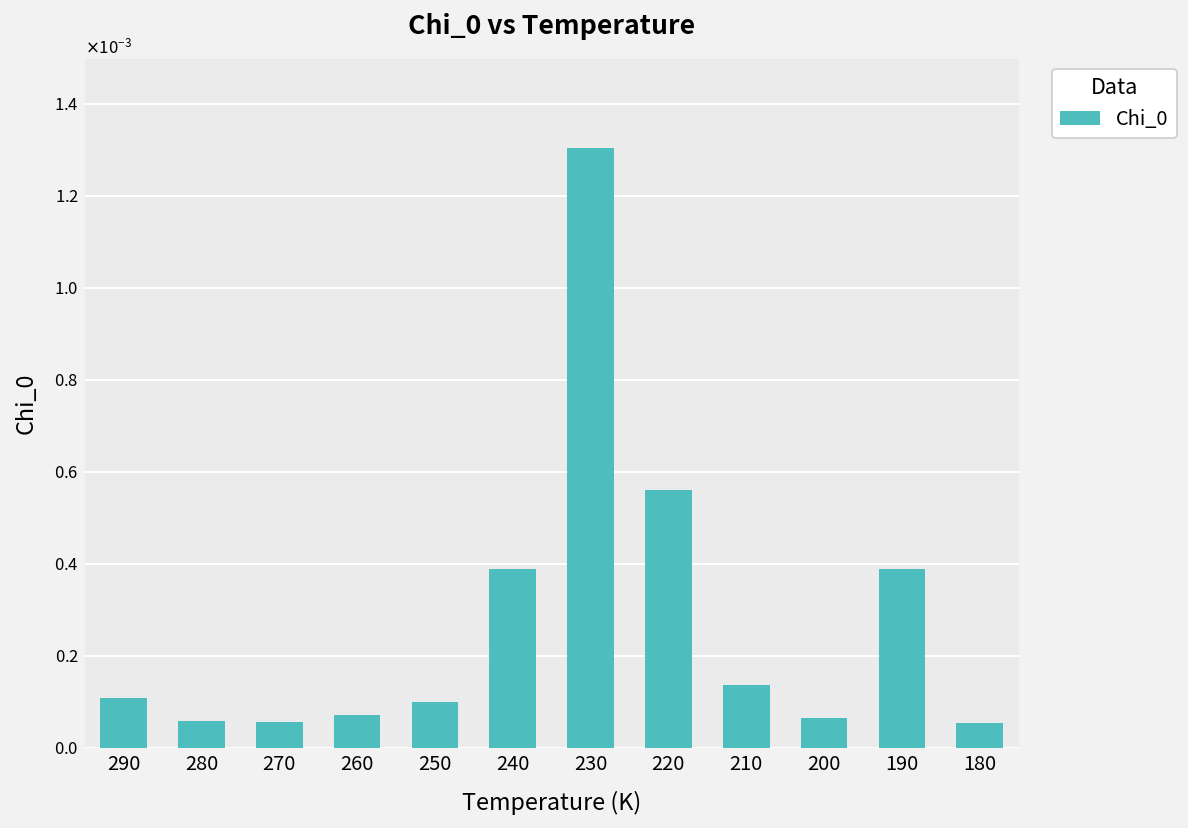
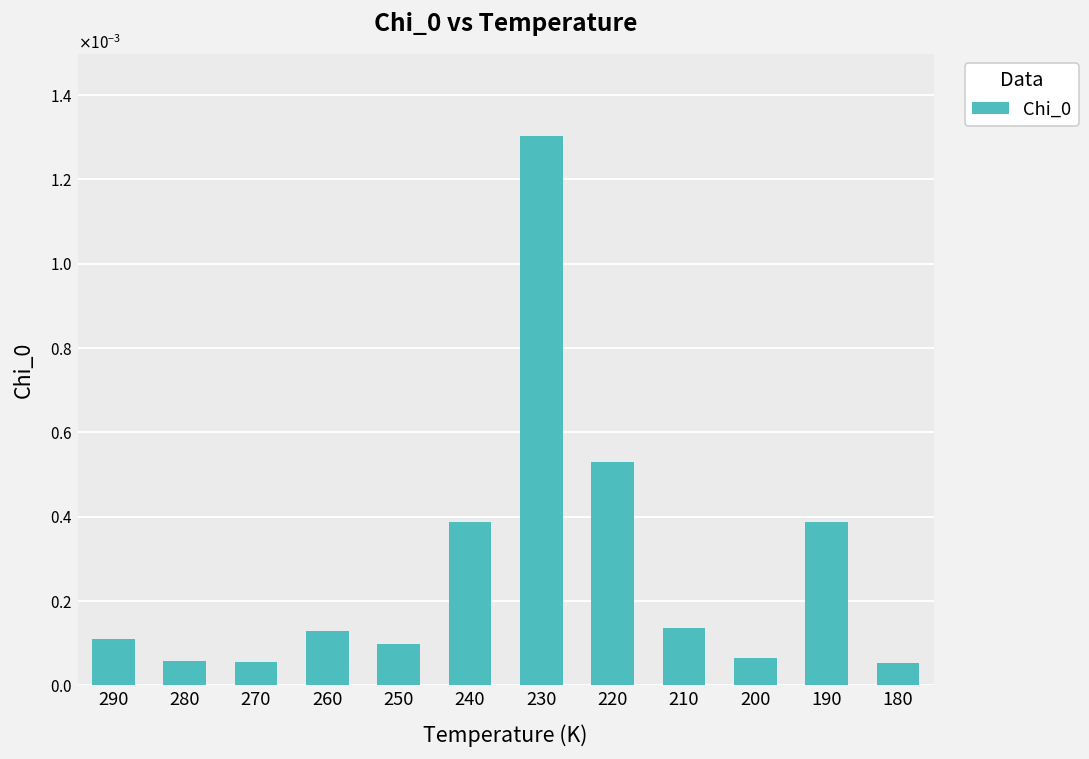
260: 0.00007 -> 0.00013
220: 0.00056 -> 0.00053
